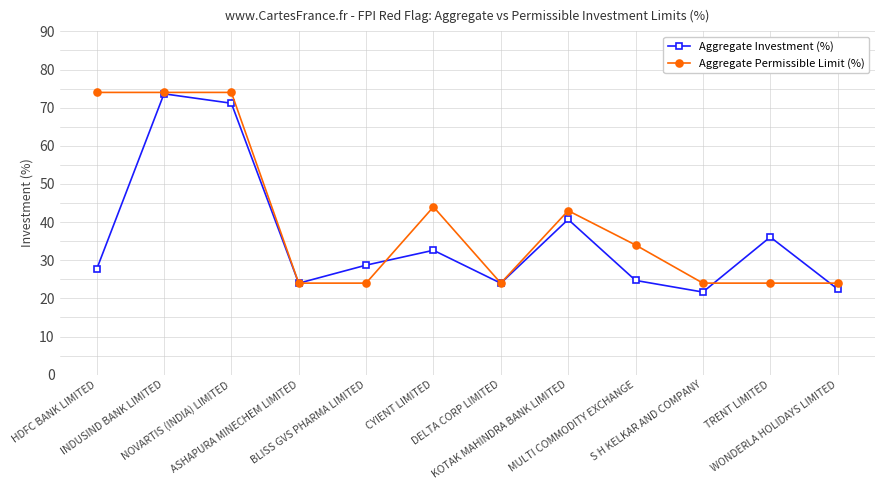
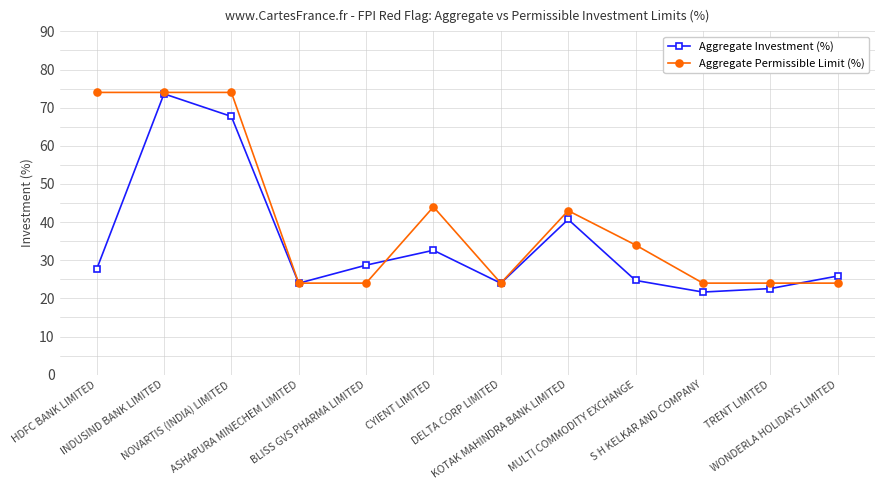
Aggregate Investment (%), NOVARTIS (INDIA) LIMITED: 71 -> 68
Aggregate Investment (%), TRENT LIMITED: 36 -> 23
Aggregate Investment (%), WONDERLA HOLIDAYS LIMITED: 22 -> 26
